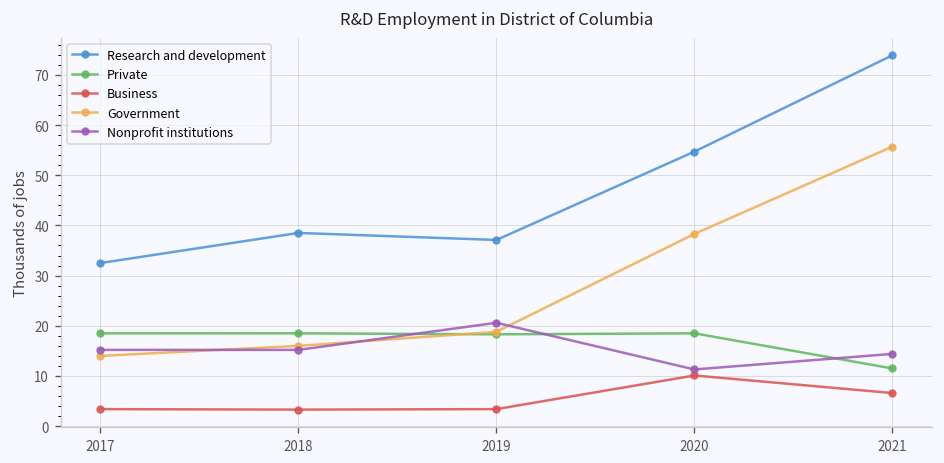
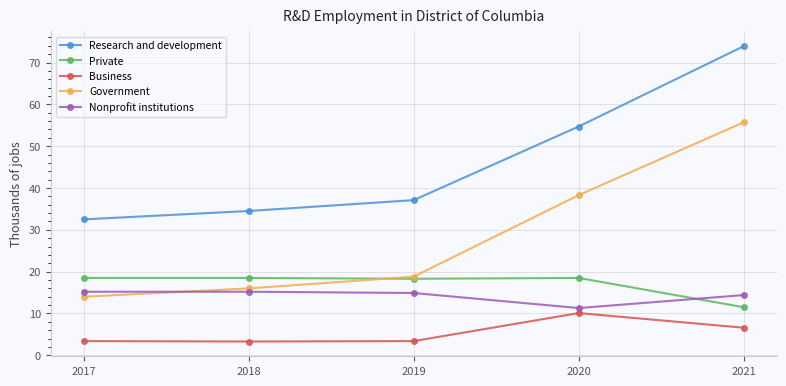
Research and development, 2018: 39 -> 35
Nonprofit institutions, 2019: 21 -> 15
